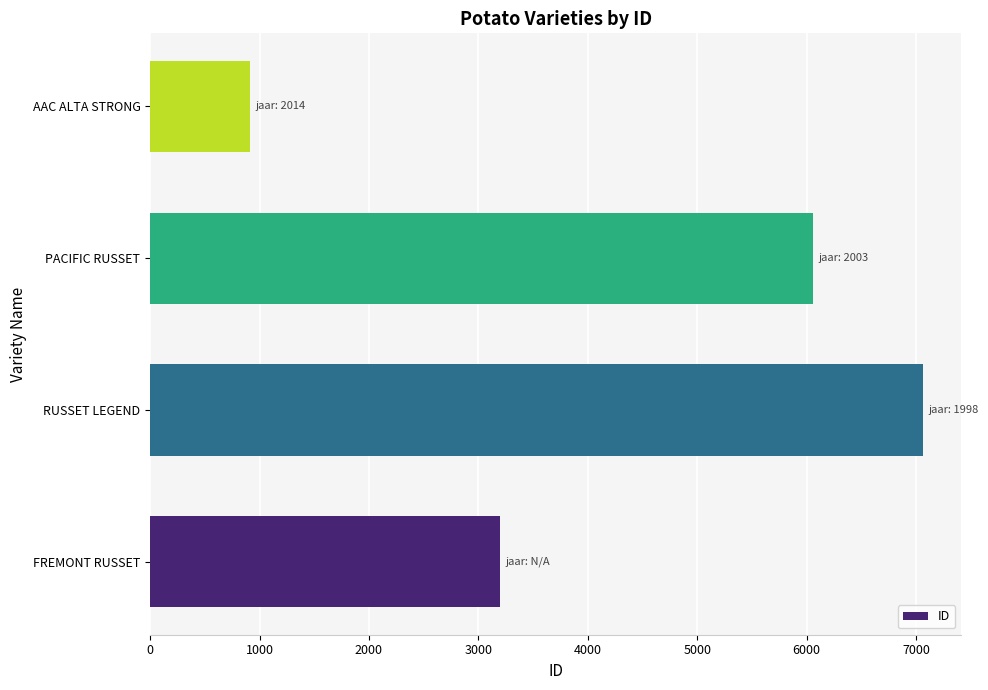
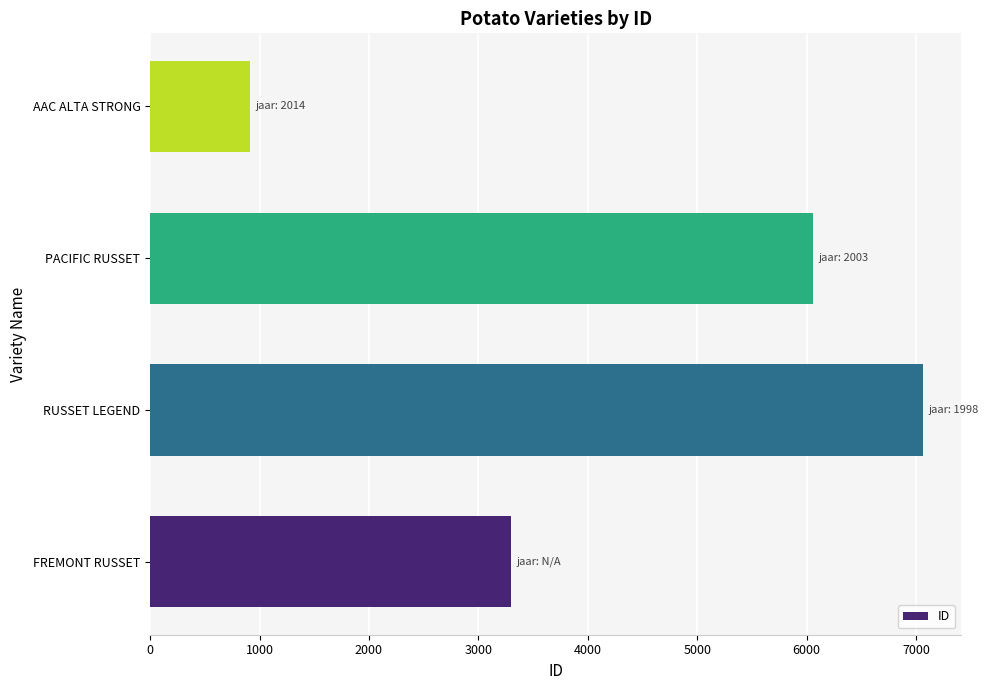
FREMONT RUSSET: 3200 -> 3290
